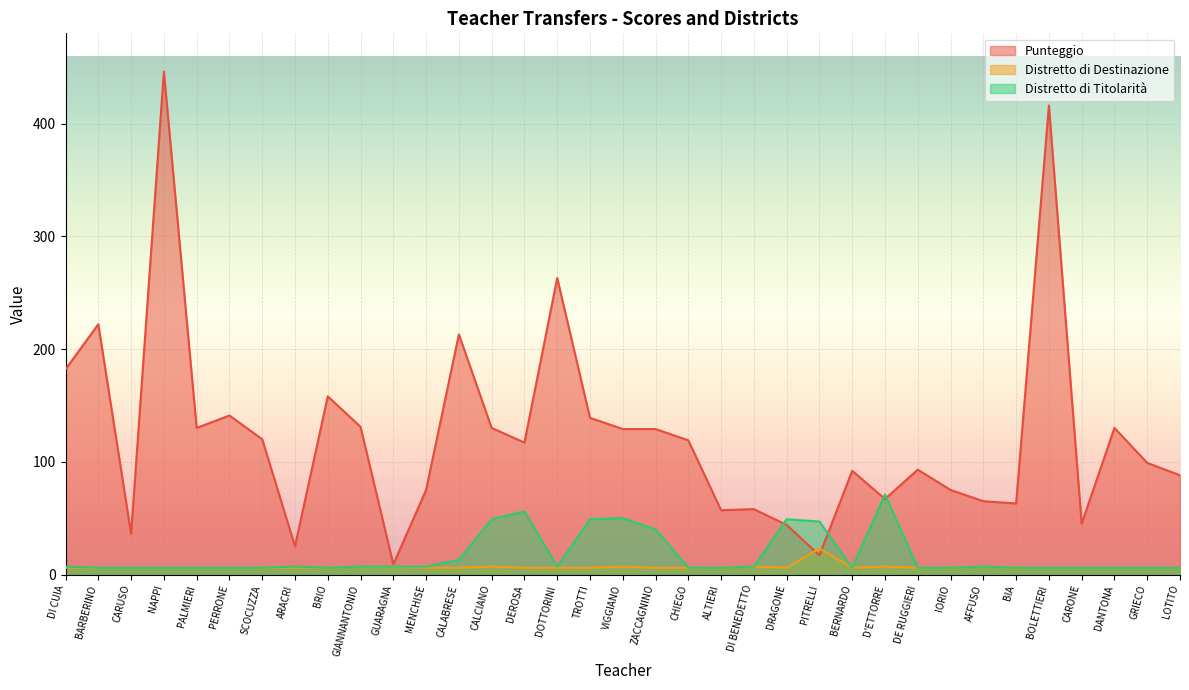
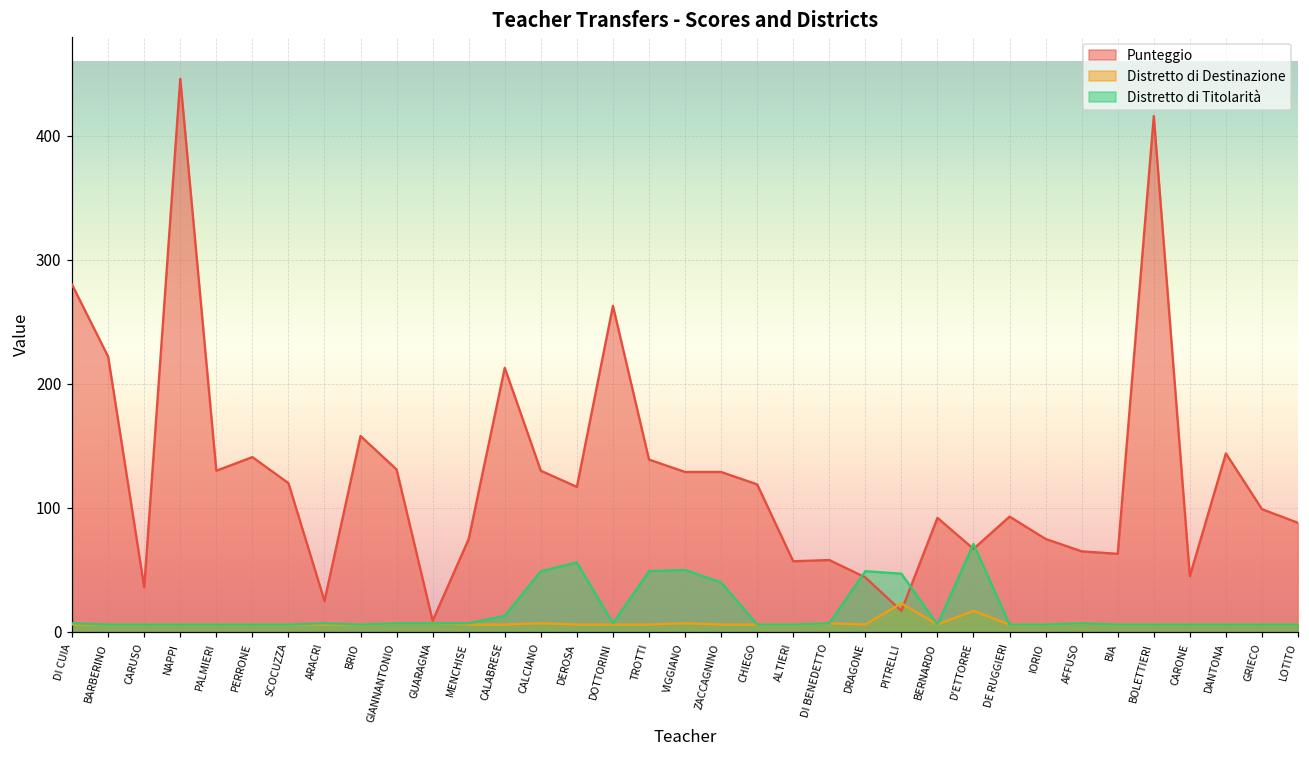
Punteggio, DI CUIA: 182 -> 280
Distretto di Destinazione, D'ETTORRE: 7 -> 17
Punteggio, DANTONA: 130 -> 144
